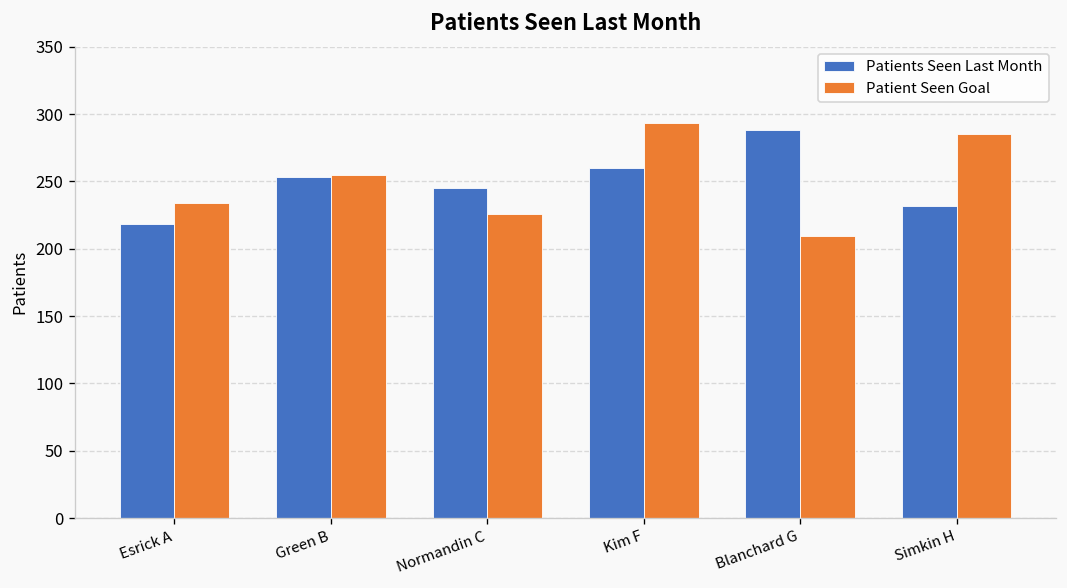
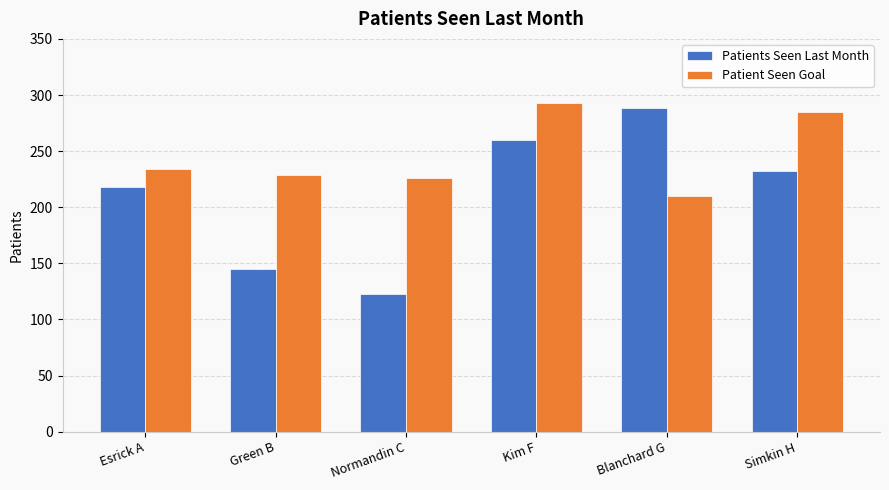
Patients Seen Last Month, Green B: 253 -> 145
Patient Seen Goal, Green B: 255 -> 229
Patients Seen Last Month, Normandin C: 245 -> 123
